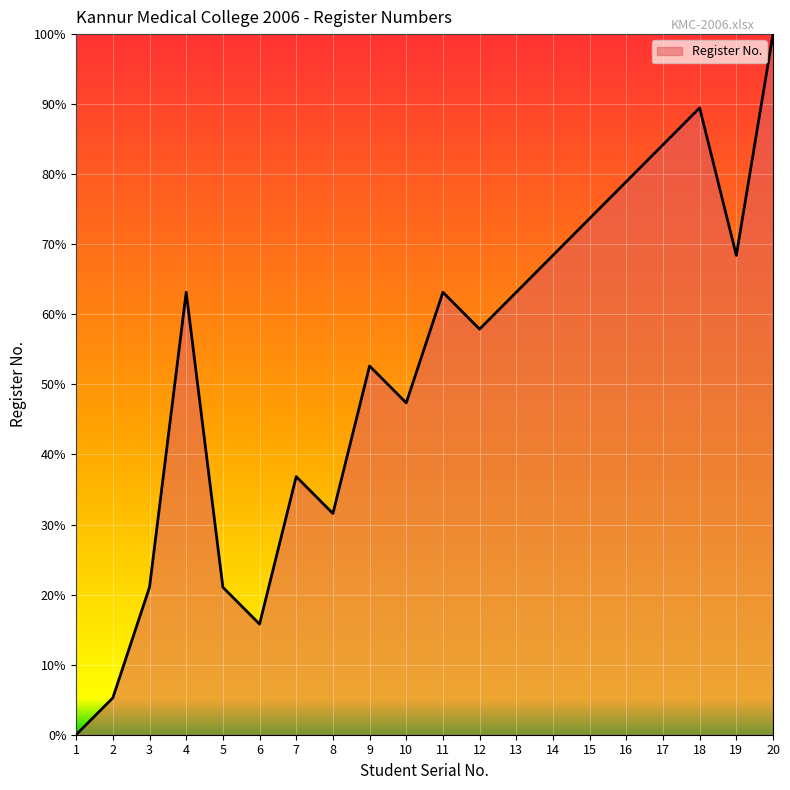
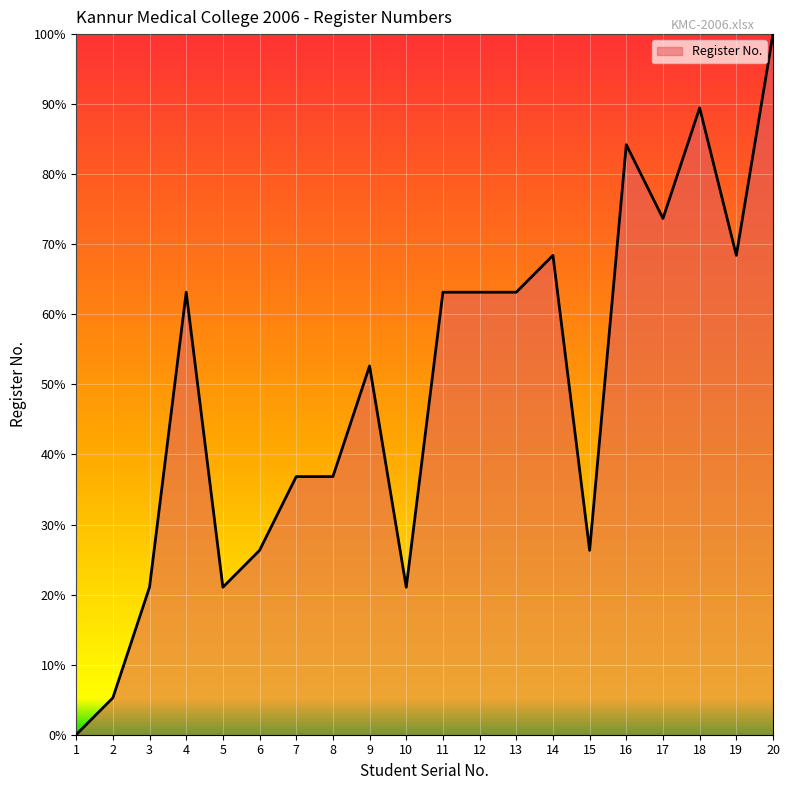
6: 16% -> 26%
8: 32% -> 37%
10: 47% -> 21%
12: 58% -> 63%
15: 74% -> 26%
16: 79% -> 84%
17: 84% -> 74%
